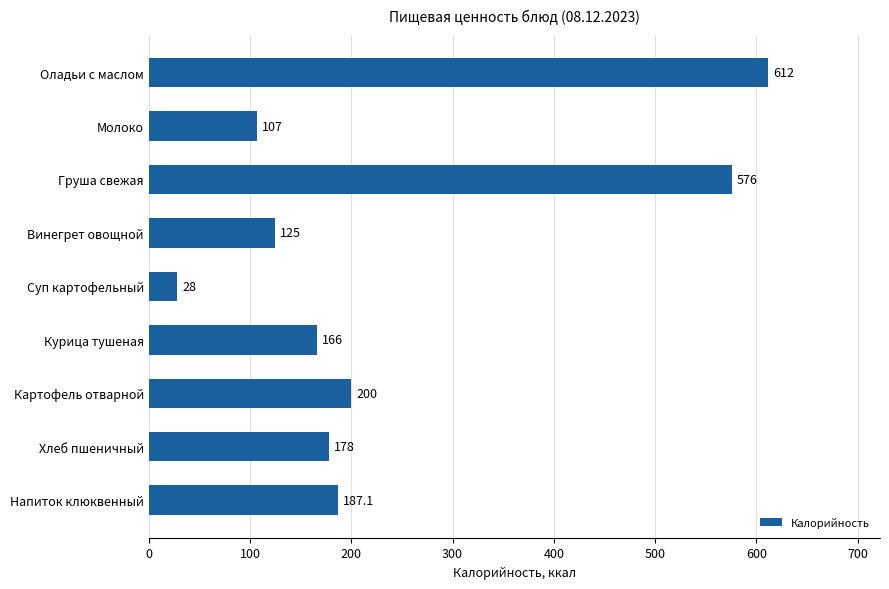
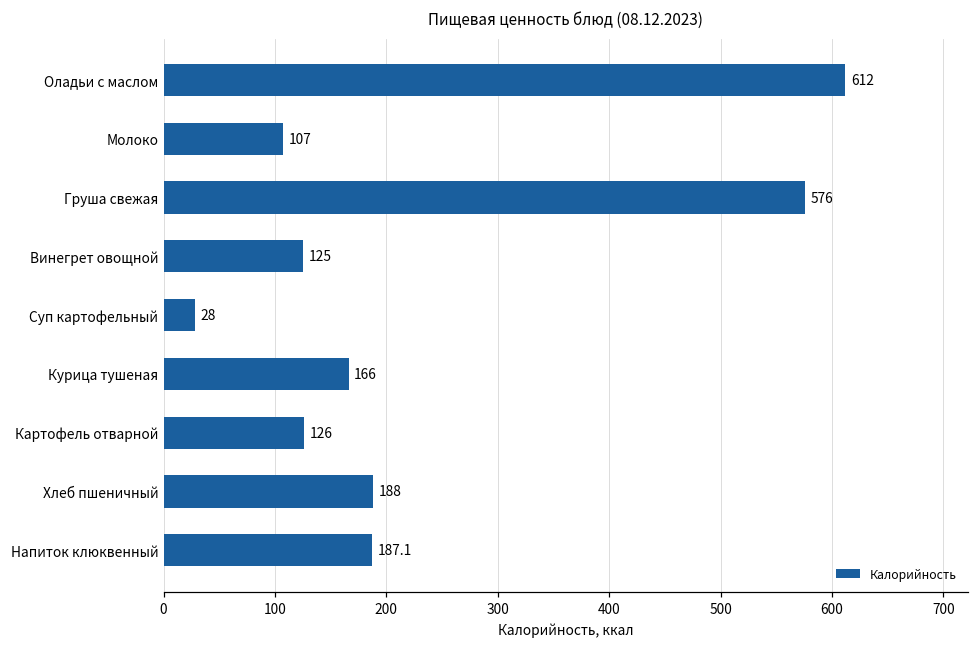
Картофель отварной: 200 -> 126
Хлеб пшеничный: 178 -> 188
